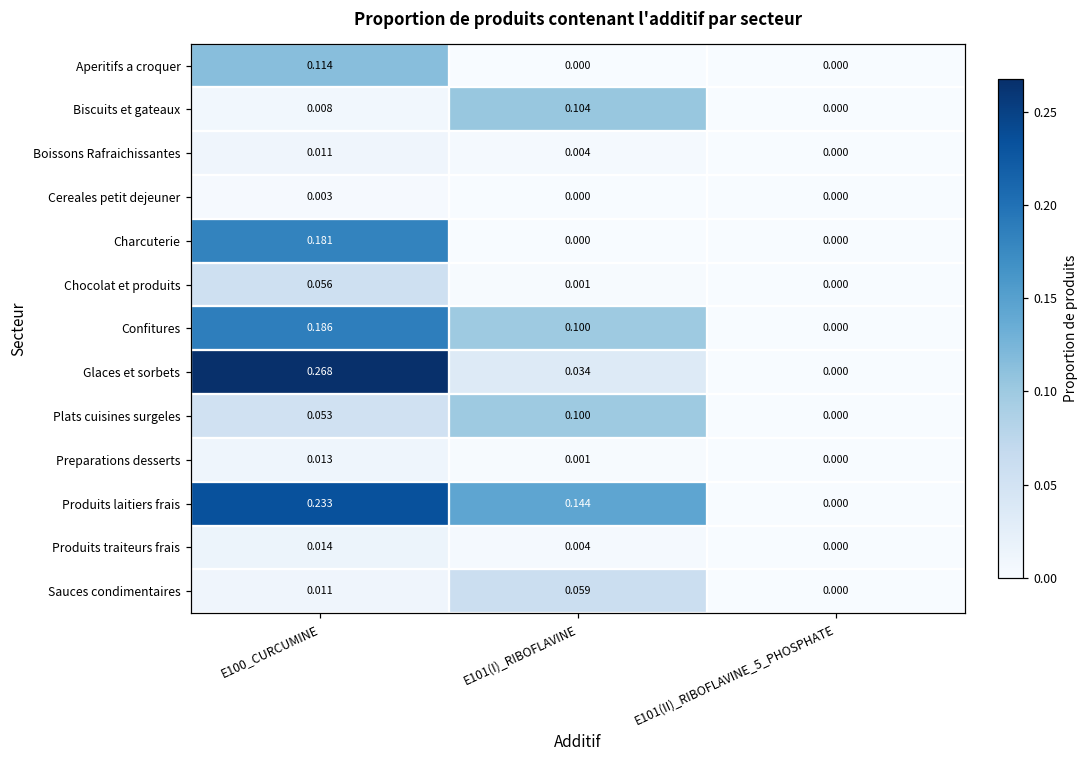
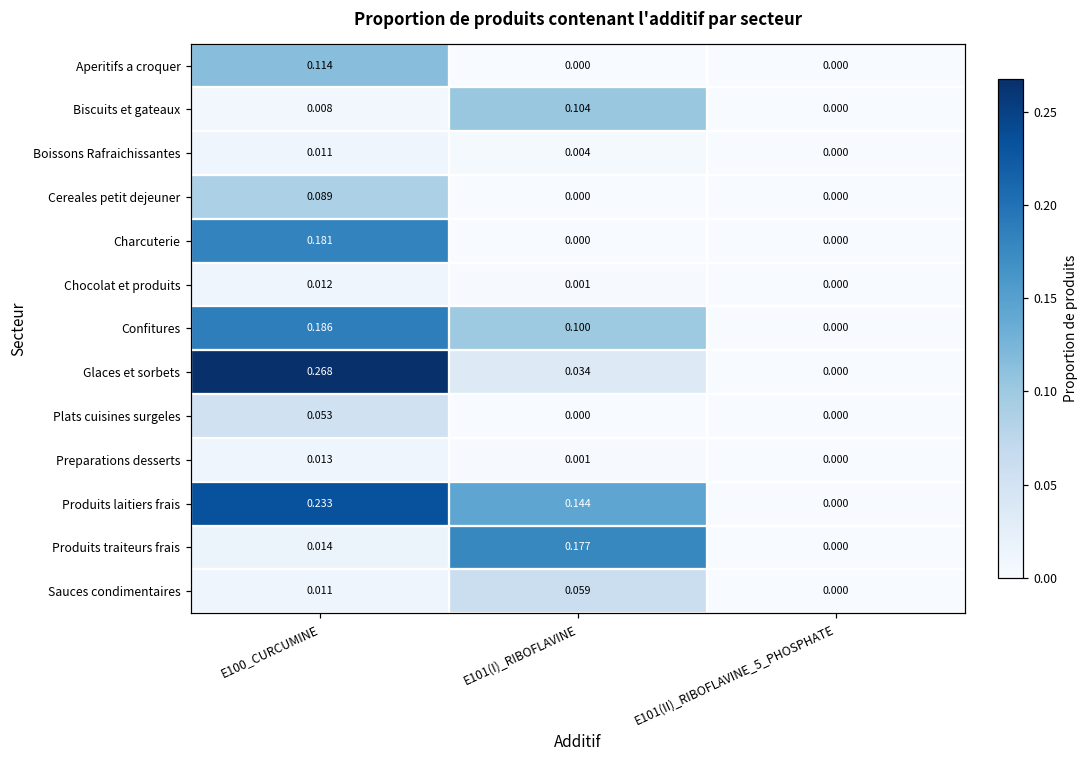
Cereales petit dejeuner, E100_CURCUMINE: 0.003 -> 0.089
Chocolat et produits, E100_CURCUMINE: 0.056 -> 0.012
Plats cuisines surgeles, E101(I)_RIBOFLAVINE: 0.100 -> 0.000
Produits traiteurs frais, E101(I)_RIBOFLAVINE: 0.004 -> 0.177
